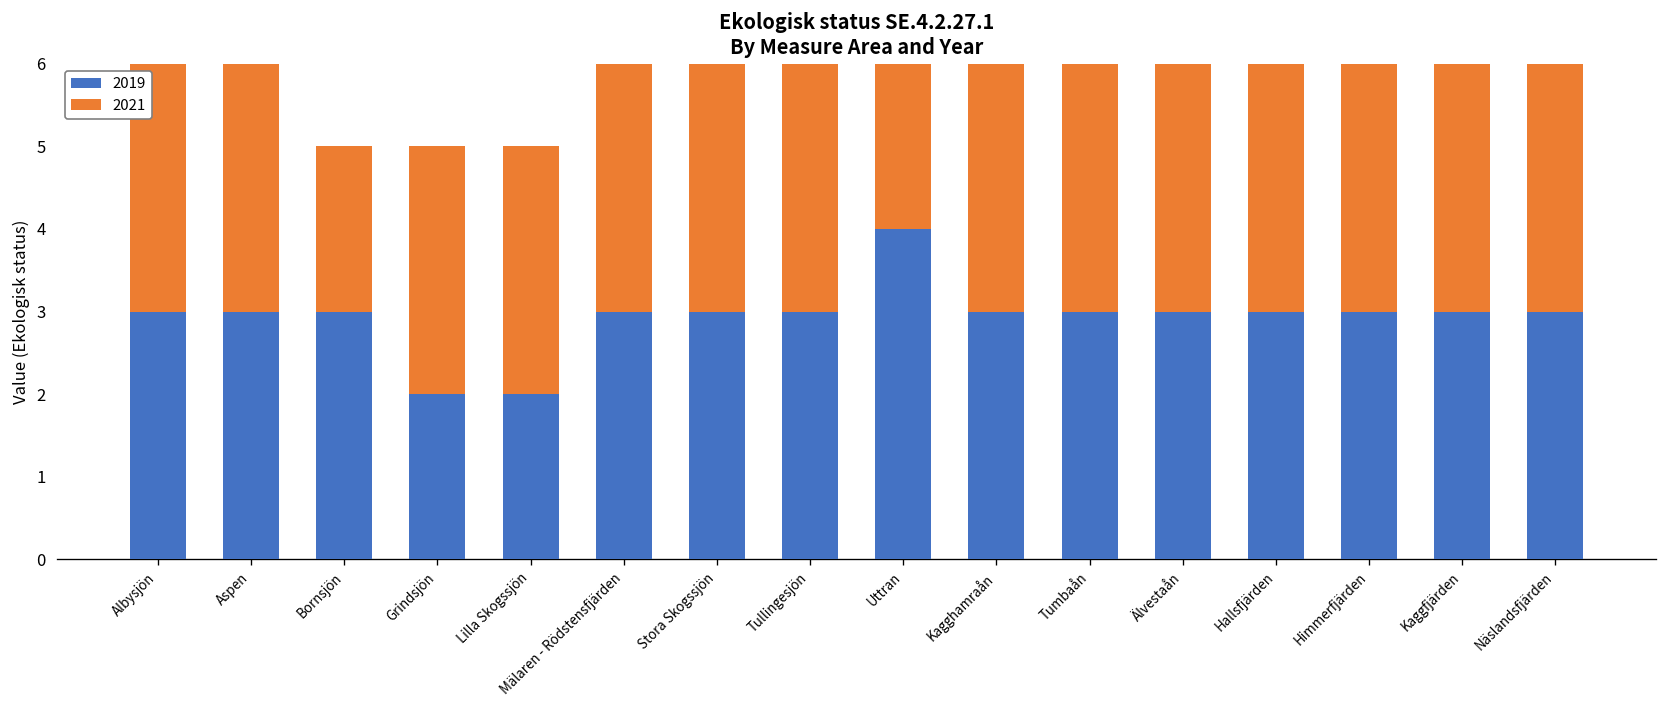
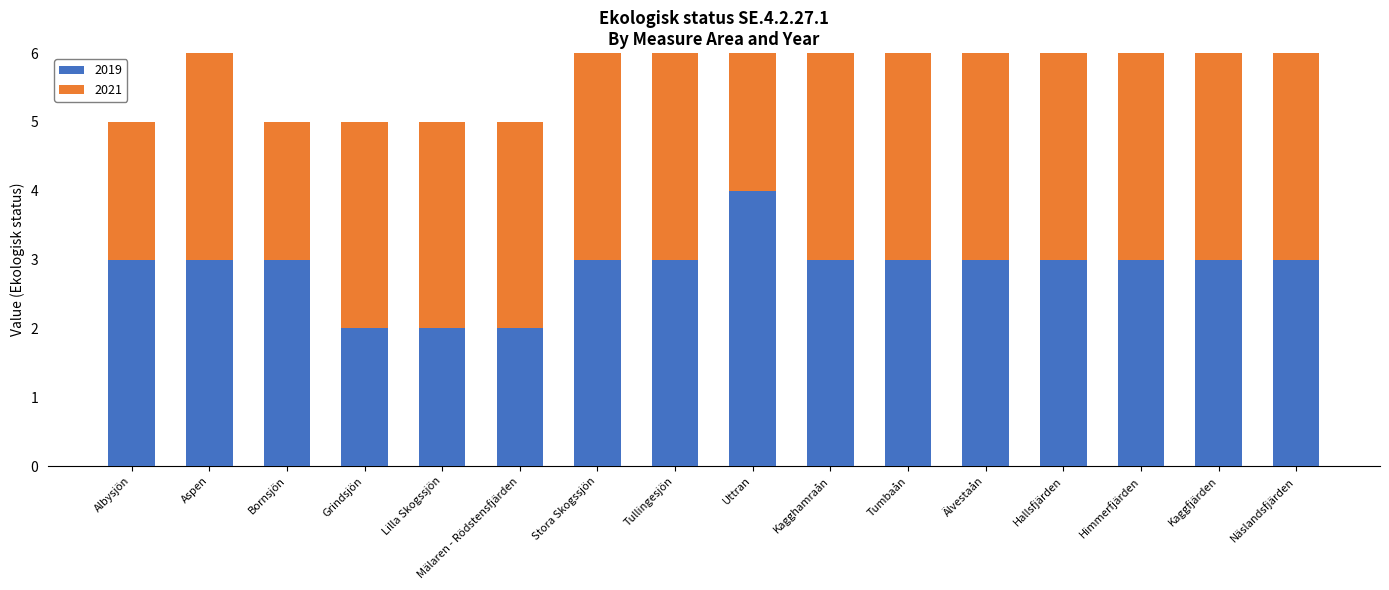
2021, Albysjön: 3 -> 2
2019, Mälaren - Rödstensfjärden: 3 -> 2
